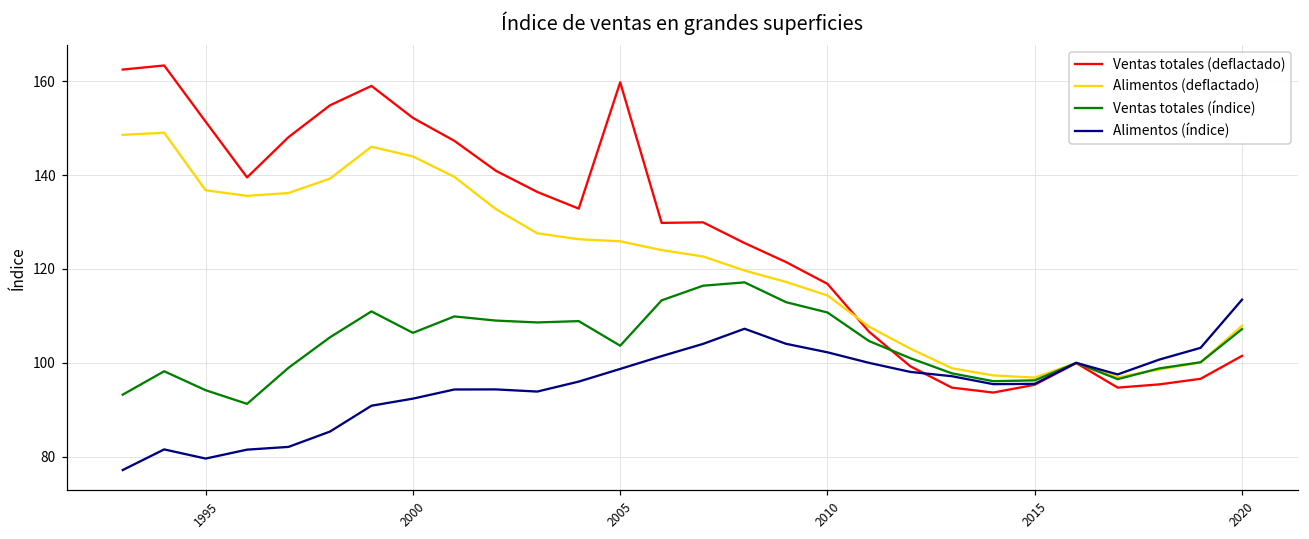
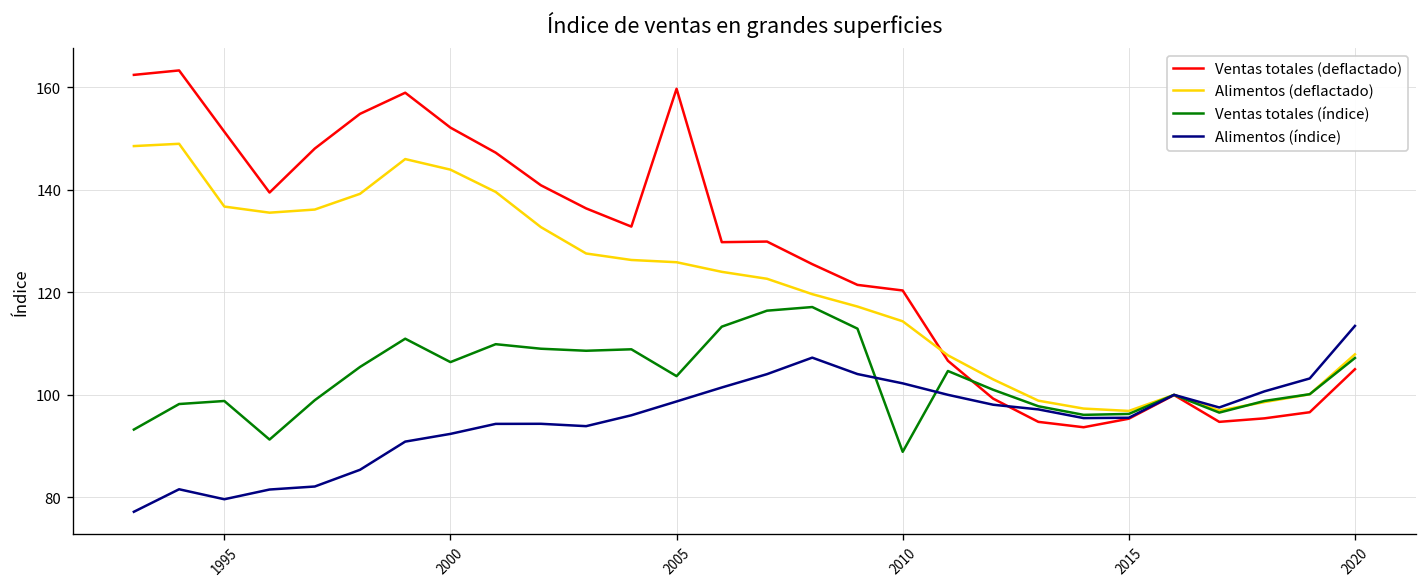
Ventas totales (índice), 1995: 94 -> 99
Ventas totales (deflactado), 2010: 117 -> 120
Ventas totales (índice), 2010: 111 -> 89
Ventas totales (deflactado), 2020: 101 -> 105
